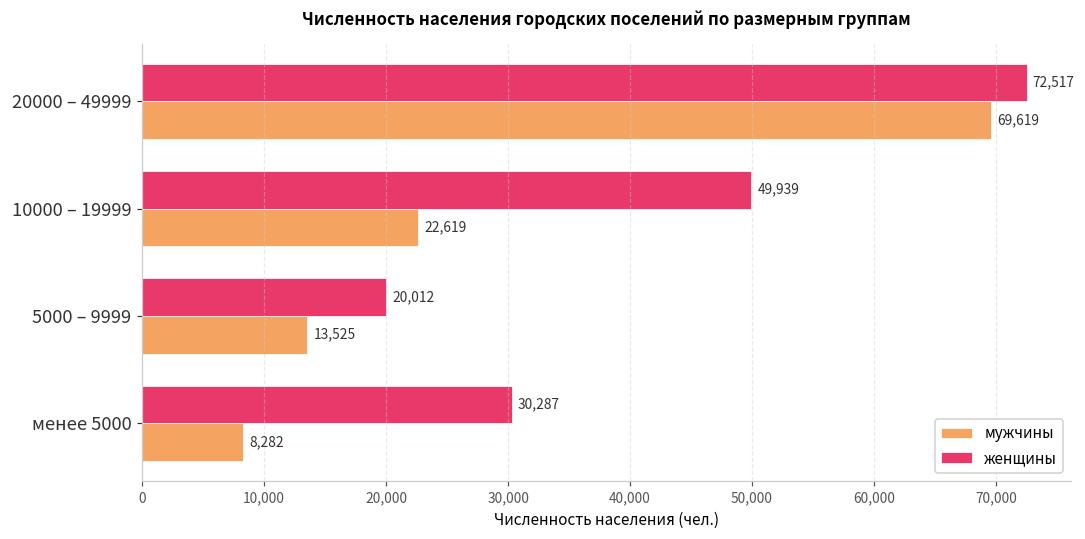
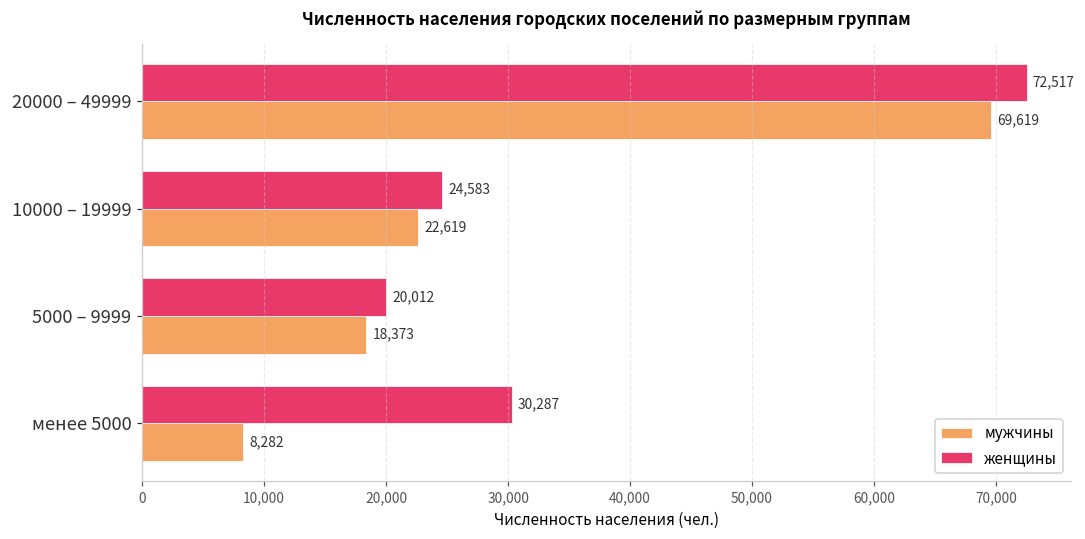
женщины, 10000 – 19999: 49,939 -> 24,583
мужчины, 5000 – 9999: 13,525 -> 18,373
